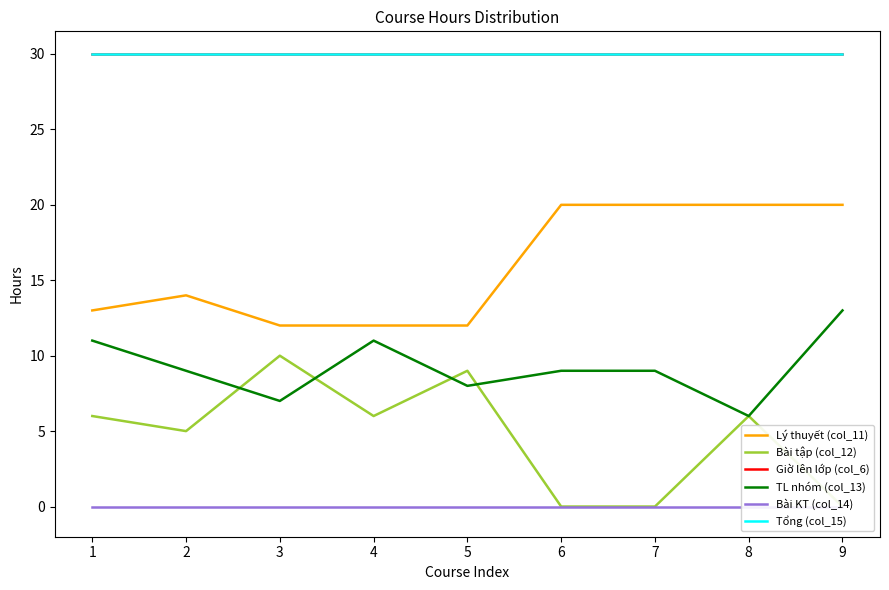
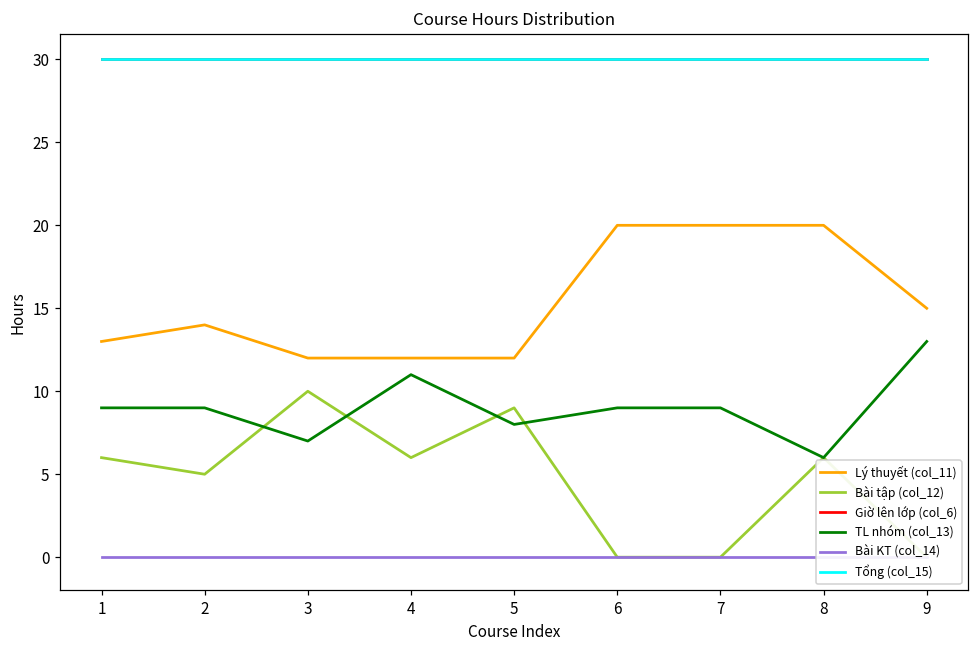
TL nhóm (col_13), 1: 11 -> 9
Lý thuyết (col_11), 9: 20 -> 15
